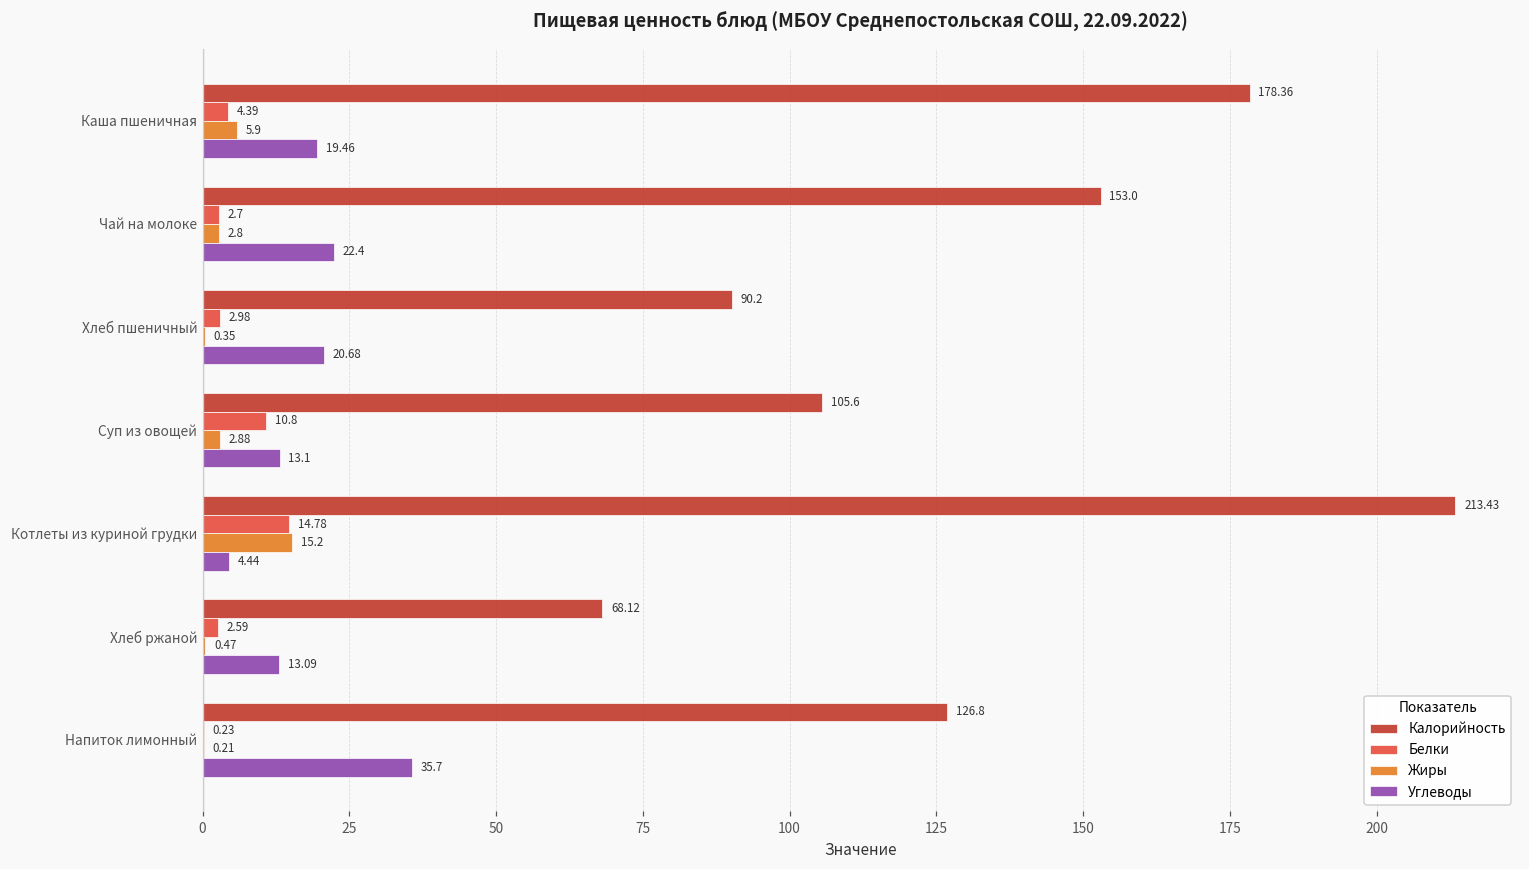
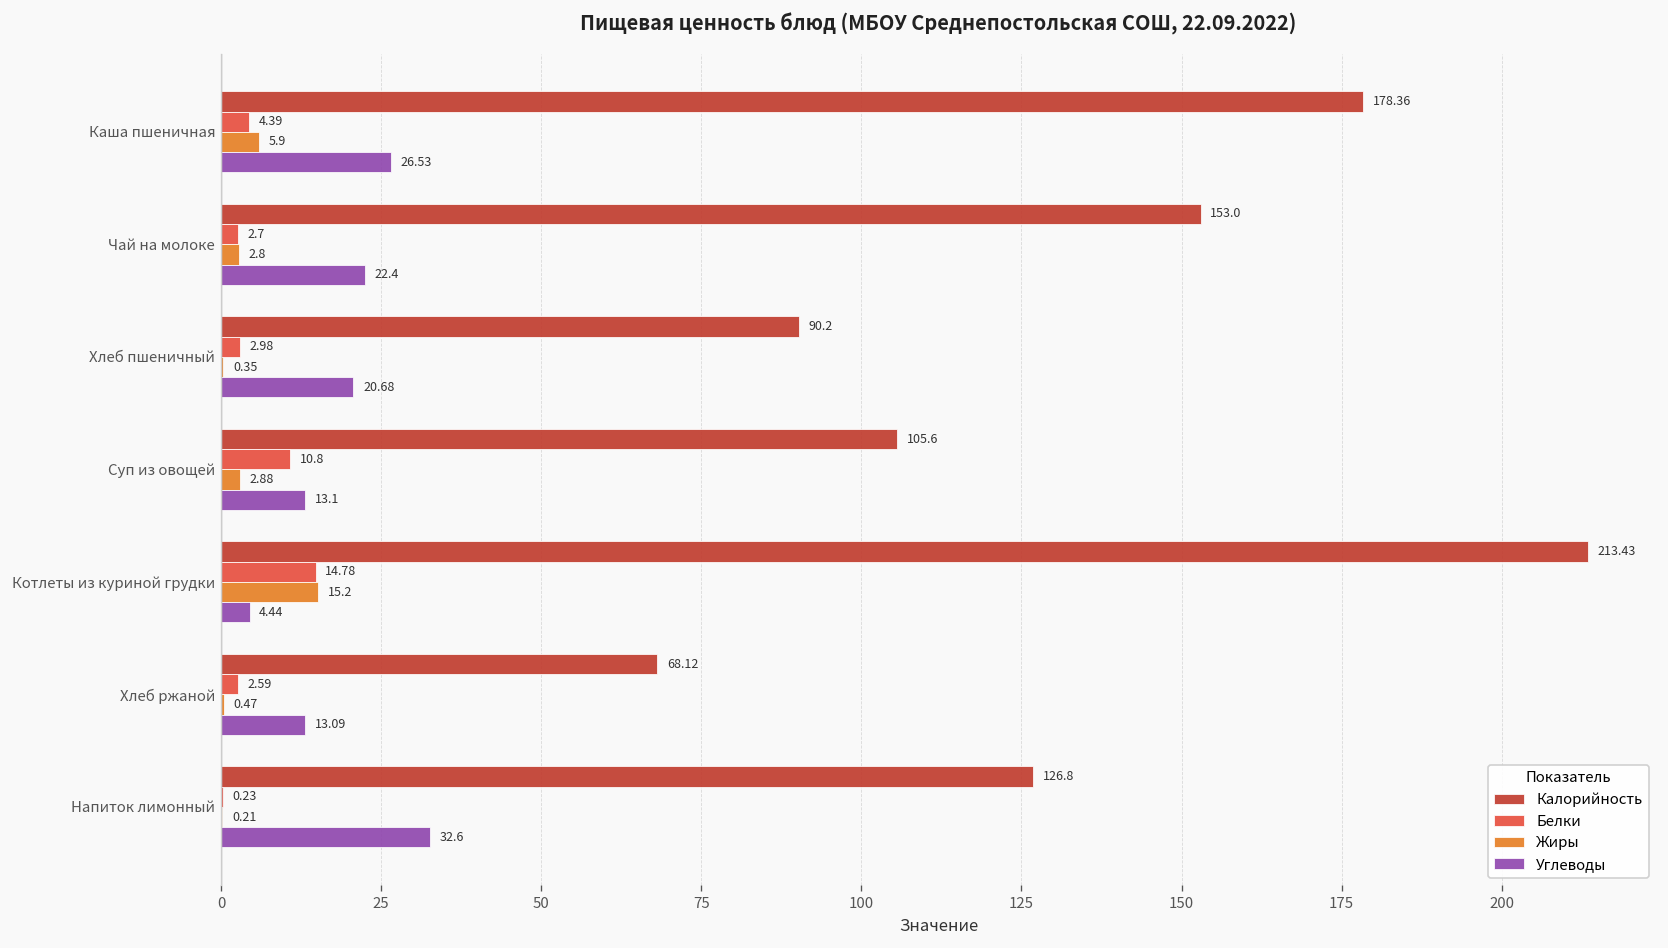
Углеводы, Каша пшеничная: 19.46 -> 26.53
Углеводы, Напиток лимонный: 35.7 -> 32.6
